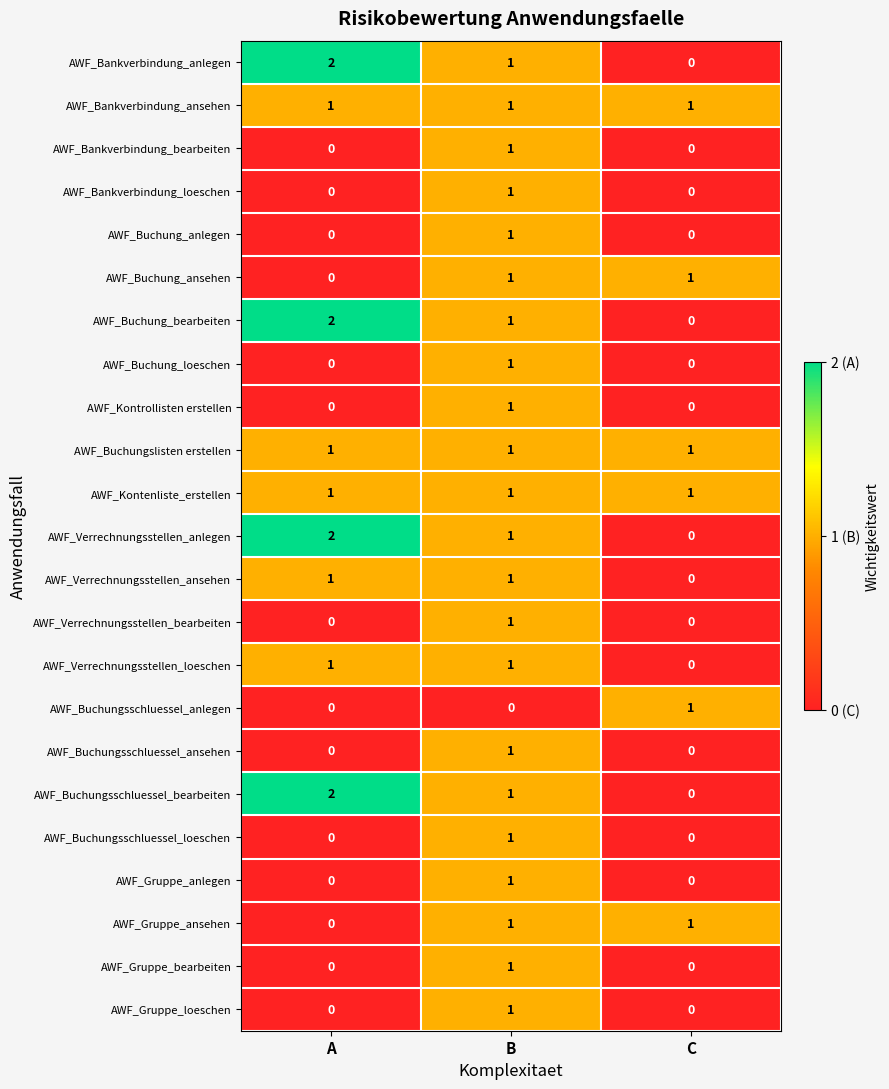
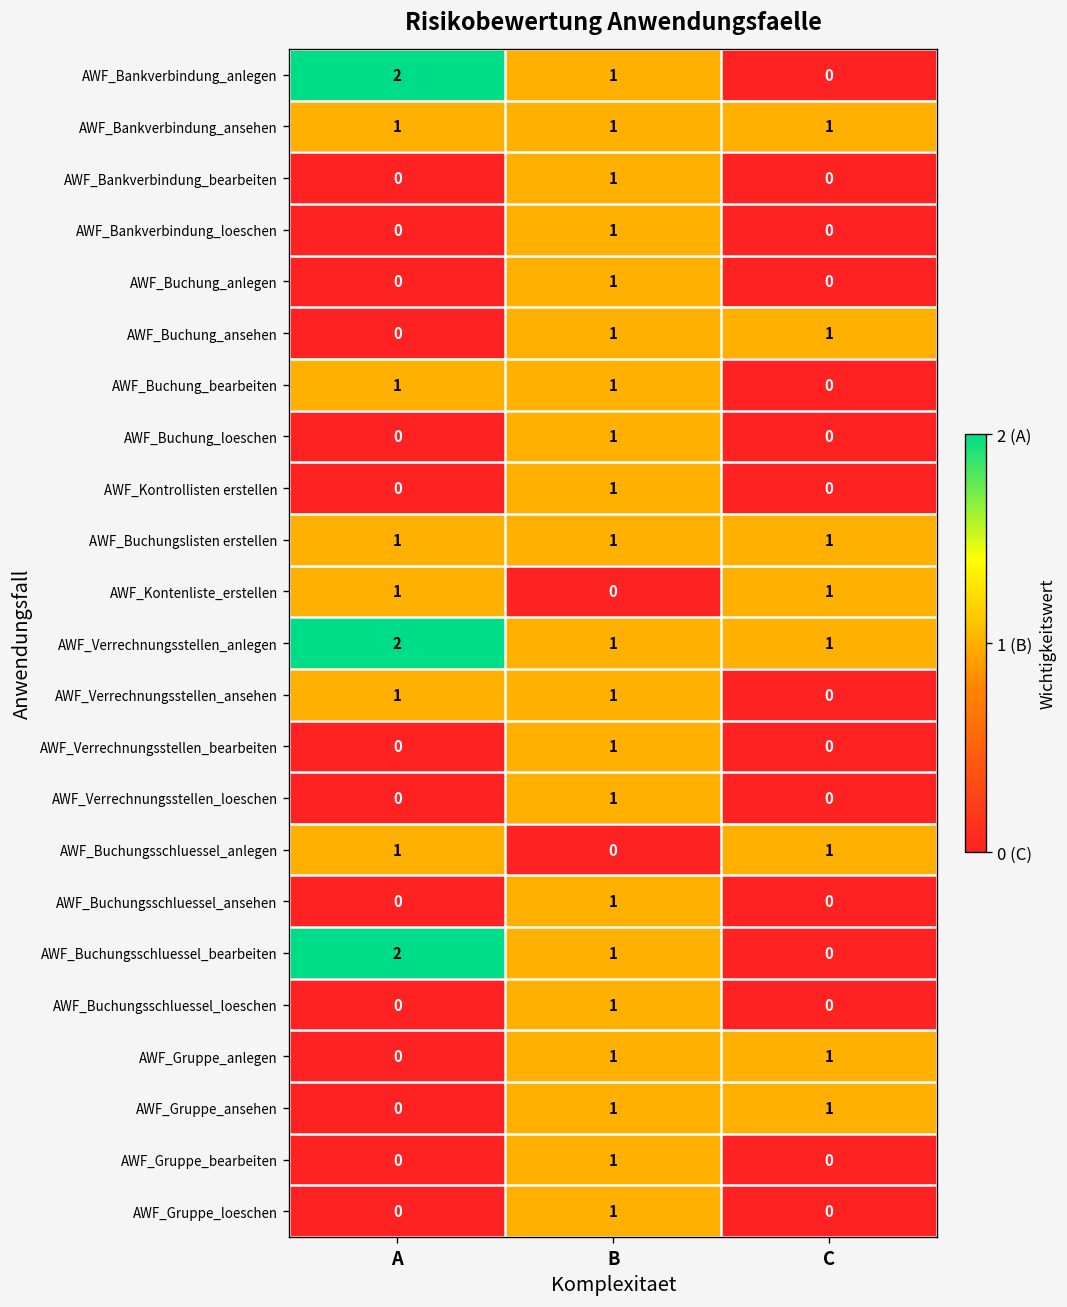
AWF_Buchung_bearbeiten, A: 2 -> 1
AWF_Kontenliste_erstellen, B: 1 -> 0
AWF_Verrechnungsstellen_anlegen, C: 0 -> 1
AWF_Verrechnungsstellen_loeschen, A: 1 -> 0
AWF_Buchungsschluessel_anlegen, A: 0 -> 1
AWF_Gruppe_anlegen, C: 0 -> 1
